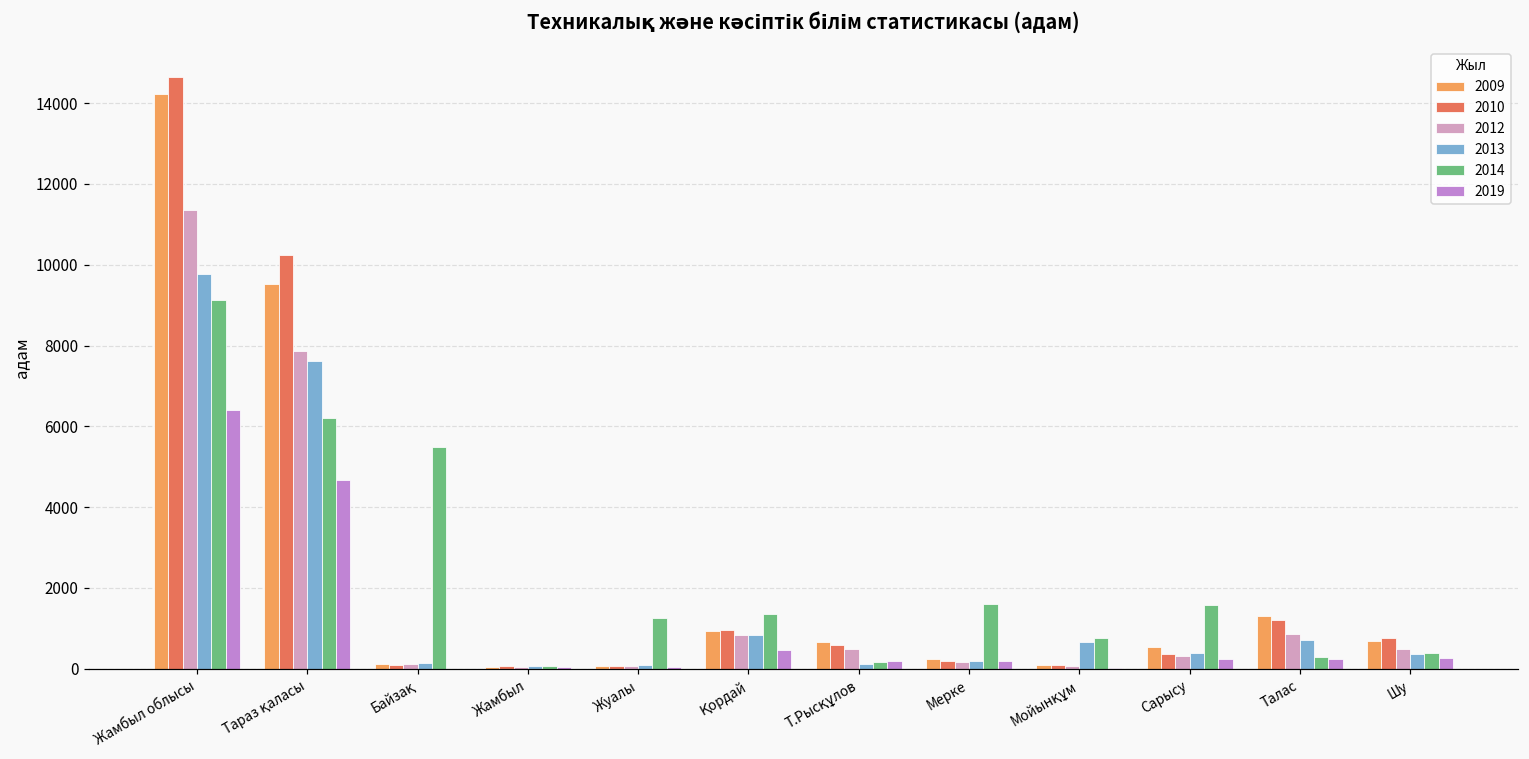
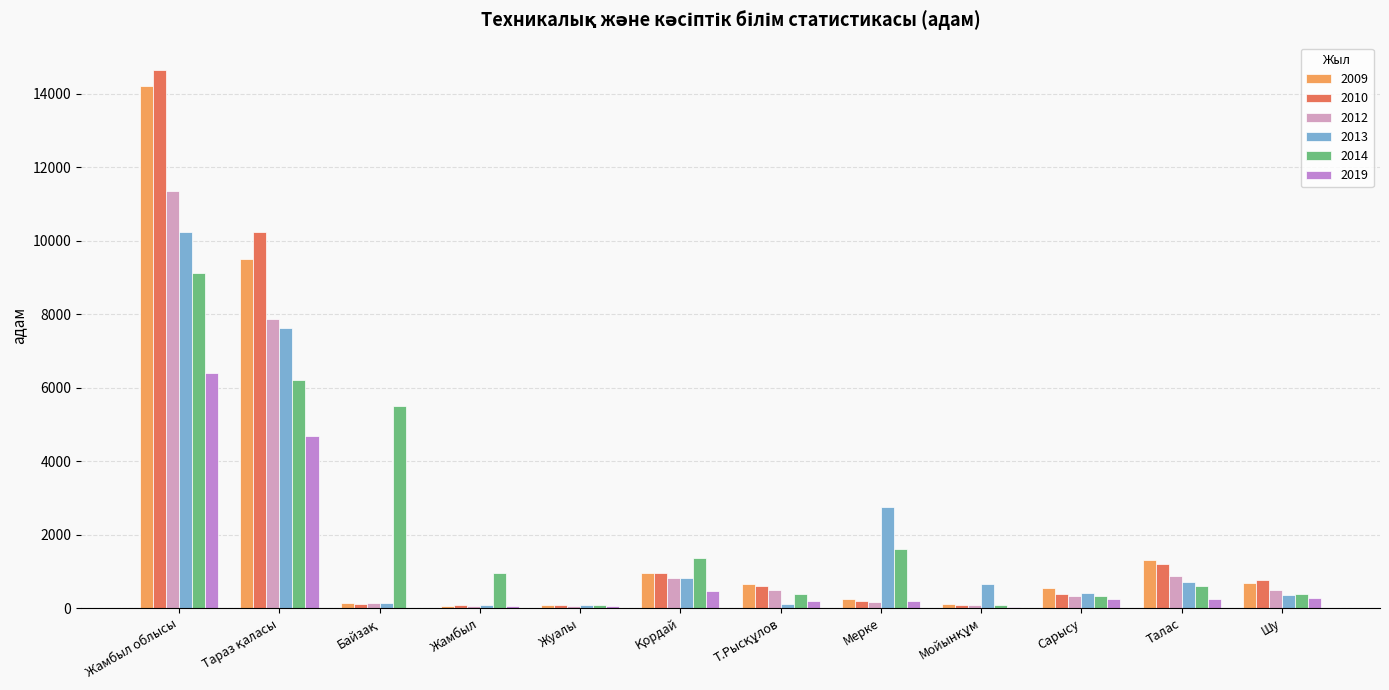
2013, Жамбыл облысы: 9800 -> 10200
2014, Жамбыл: 100 -> 1000
2014, Жуалы: 1300 -> 100
2014, Т.Рысқұлов: 200 -> 400
2013, Мерке: 200 -> 2700
2014, Мойынқұм: 800 -> 100
2014, Сарысу: 1600 -> 300
2014, Талас: 300 -> 600
